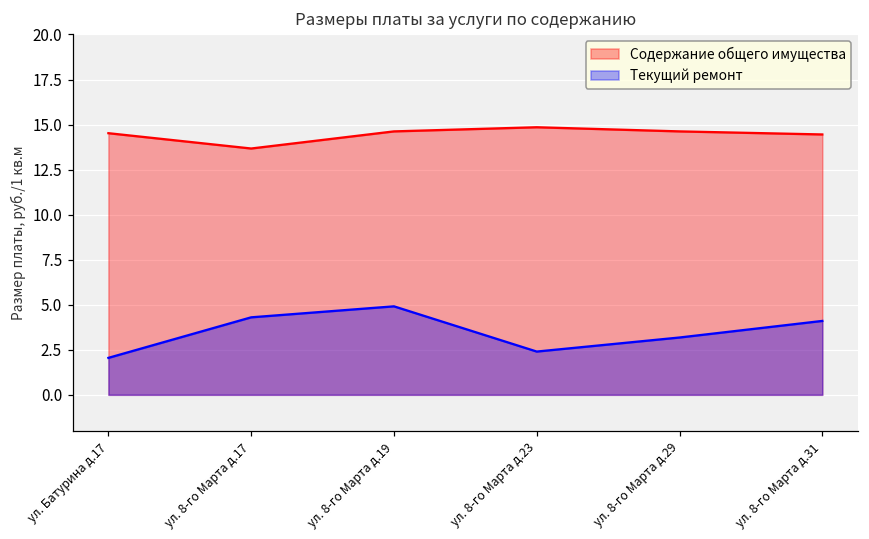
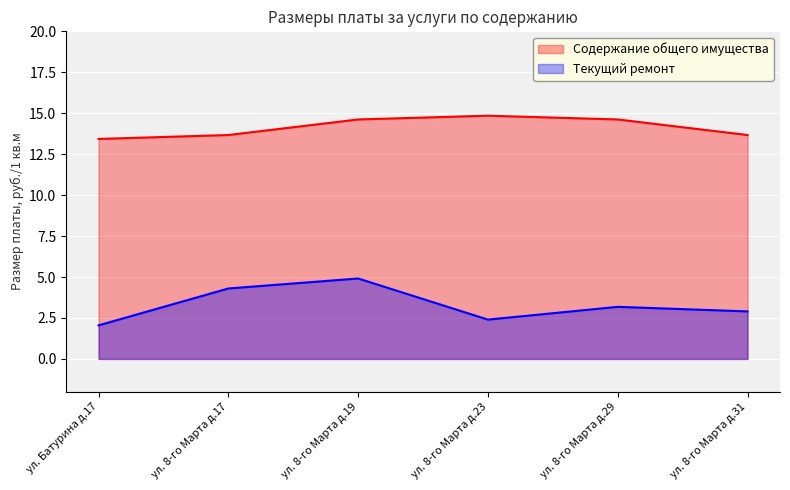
Содержание общего имущества, ул. Батурина д.17: 14.5 -> 13.4
Содержание общего имущества, ул. 8-го Марта д.31: 14.5 -> 13.7
Текущий ремонт, ул. 8-го Марта д.31: 4.1 -> 2.9
